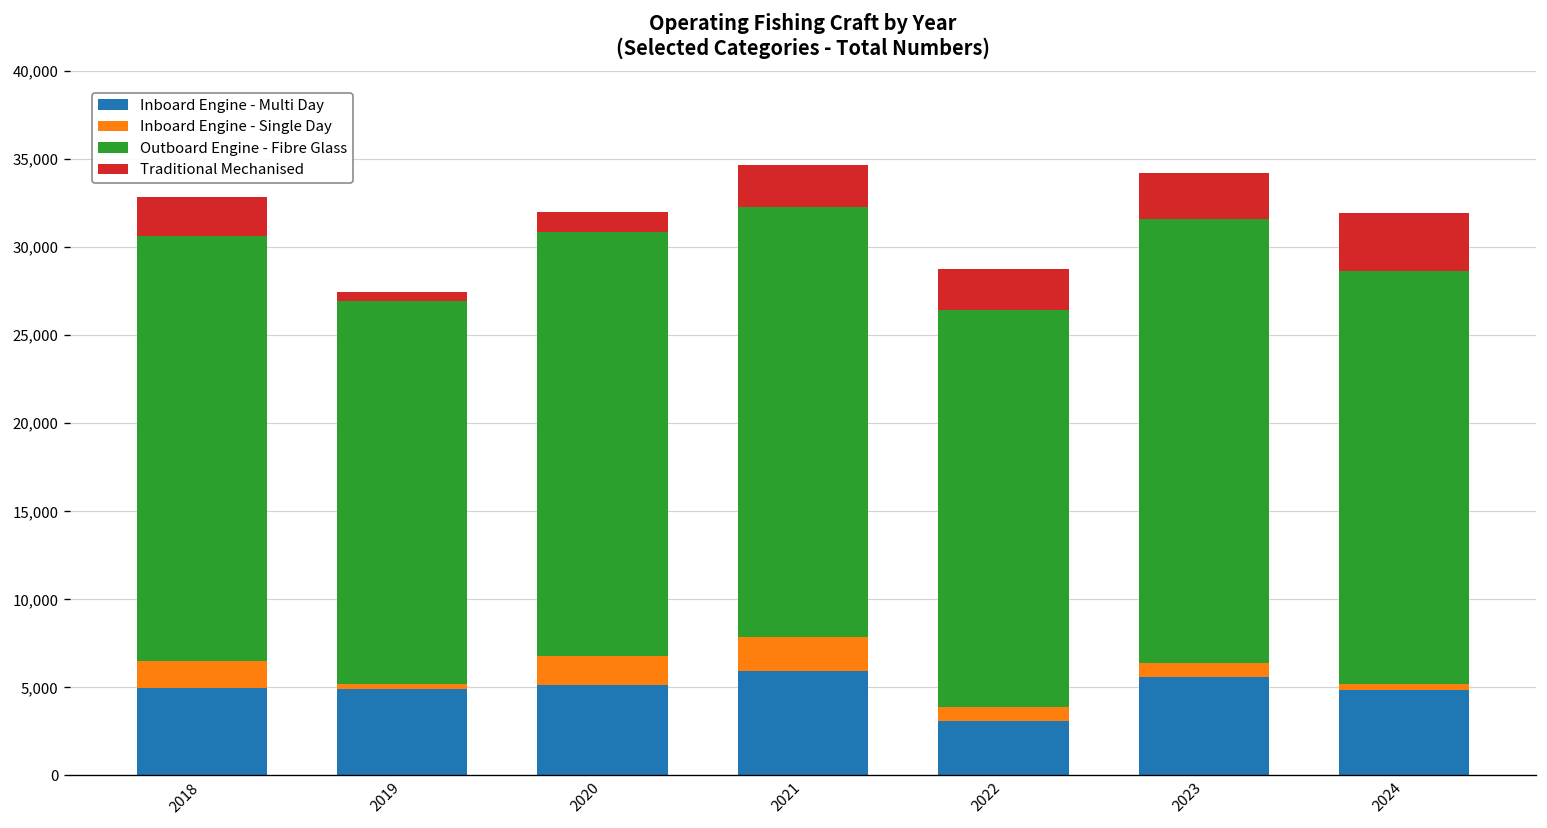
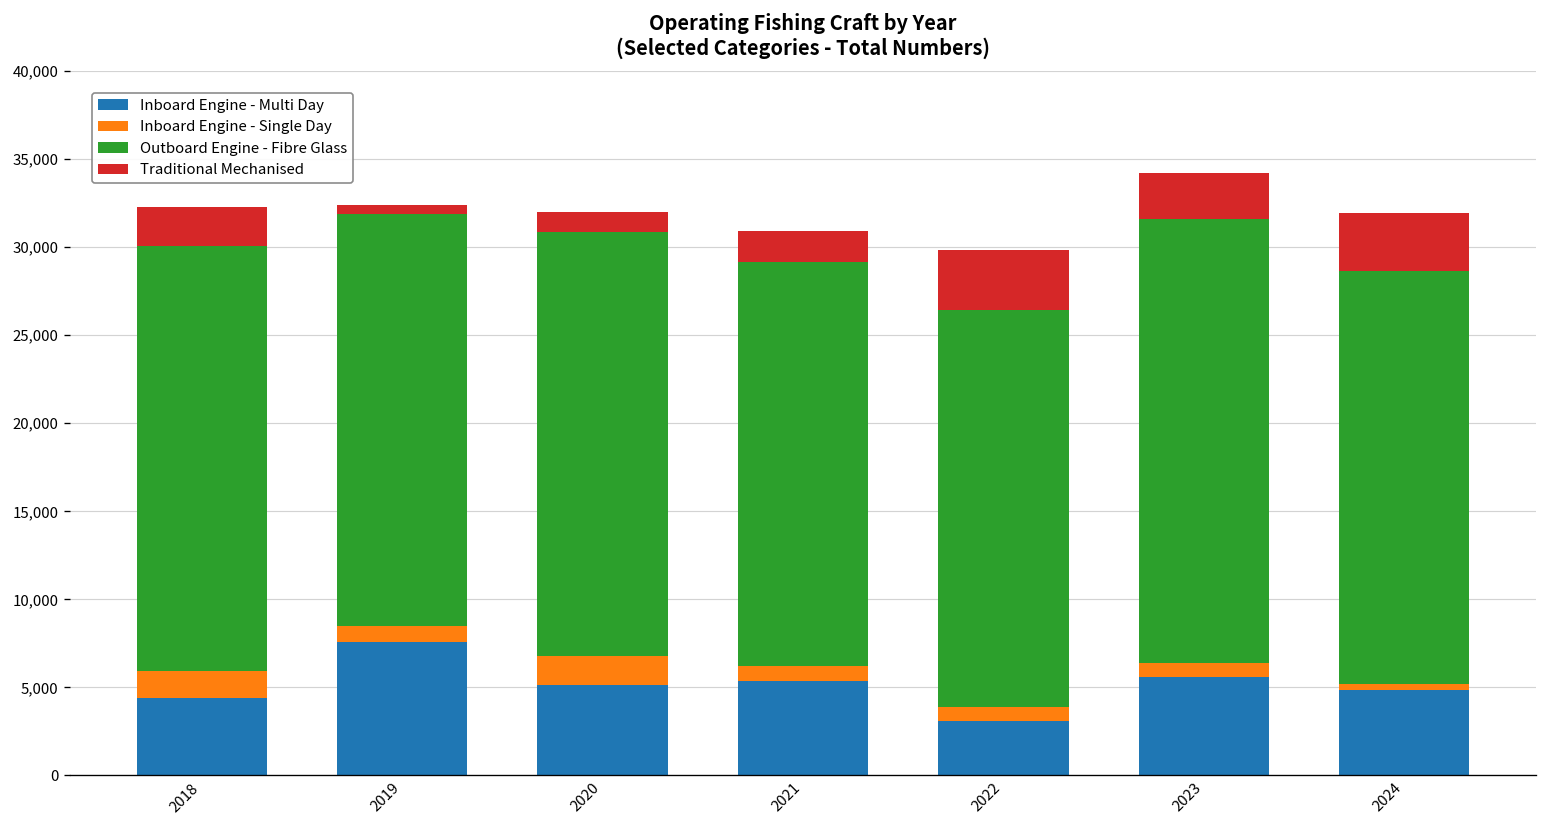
Inboard Engine - Multi Day, 2018: 5,000 -> 4,400
Inboard Engine - Multi Day, 2019: 4,900 -> 7,600
Inboard Engine - Single Day, 2019: 300 -> 900
Outboard Engine - Fibre Glass, 2019: 21,800 -> 23,400
Inboard Engine - Multi Day, 2021: 5,900 -> 5,400
Inboard Engine - Single Day, 2021: 2,000 -> 900
Outboard Engine - Fibre Glass, 2021: 24,400 -> 22,900
Traditional Mechanised, 2021: 2,400 -> 1,700
Traditional Mechanised, 2022: 2,400 -> 3,400
